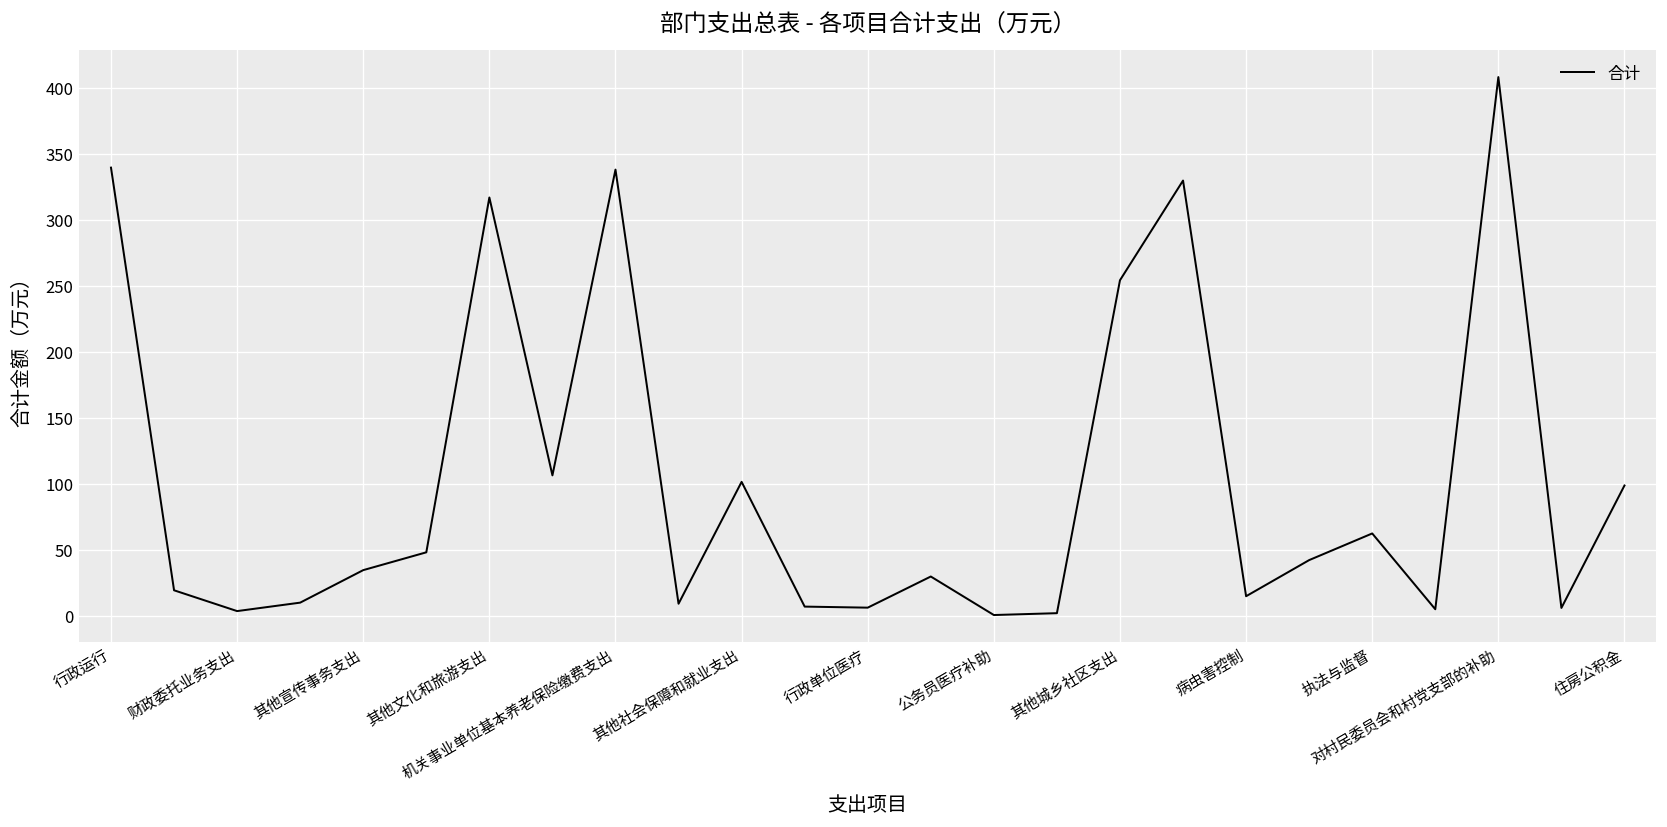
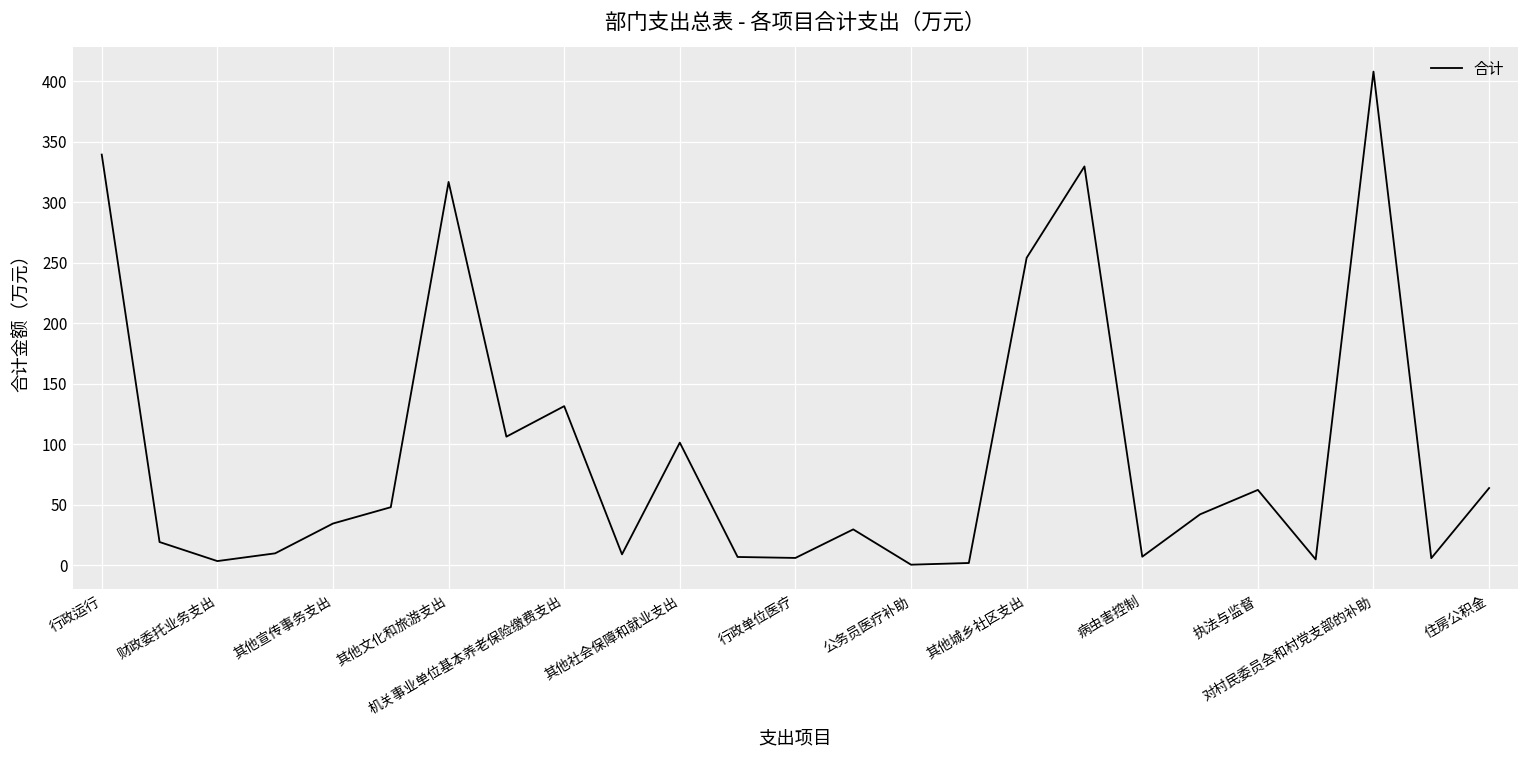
机关事业单位基本养老保险缴费支出: 338 -> 132
病虫害控制: 15 -> 7
住房公积金: 99 -> 64
